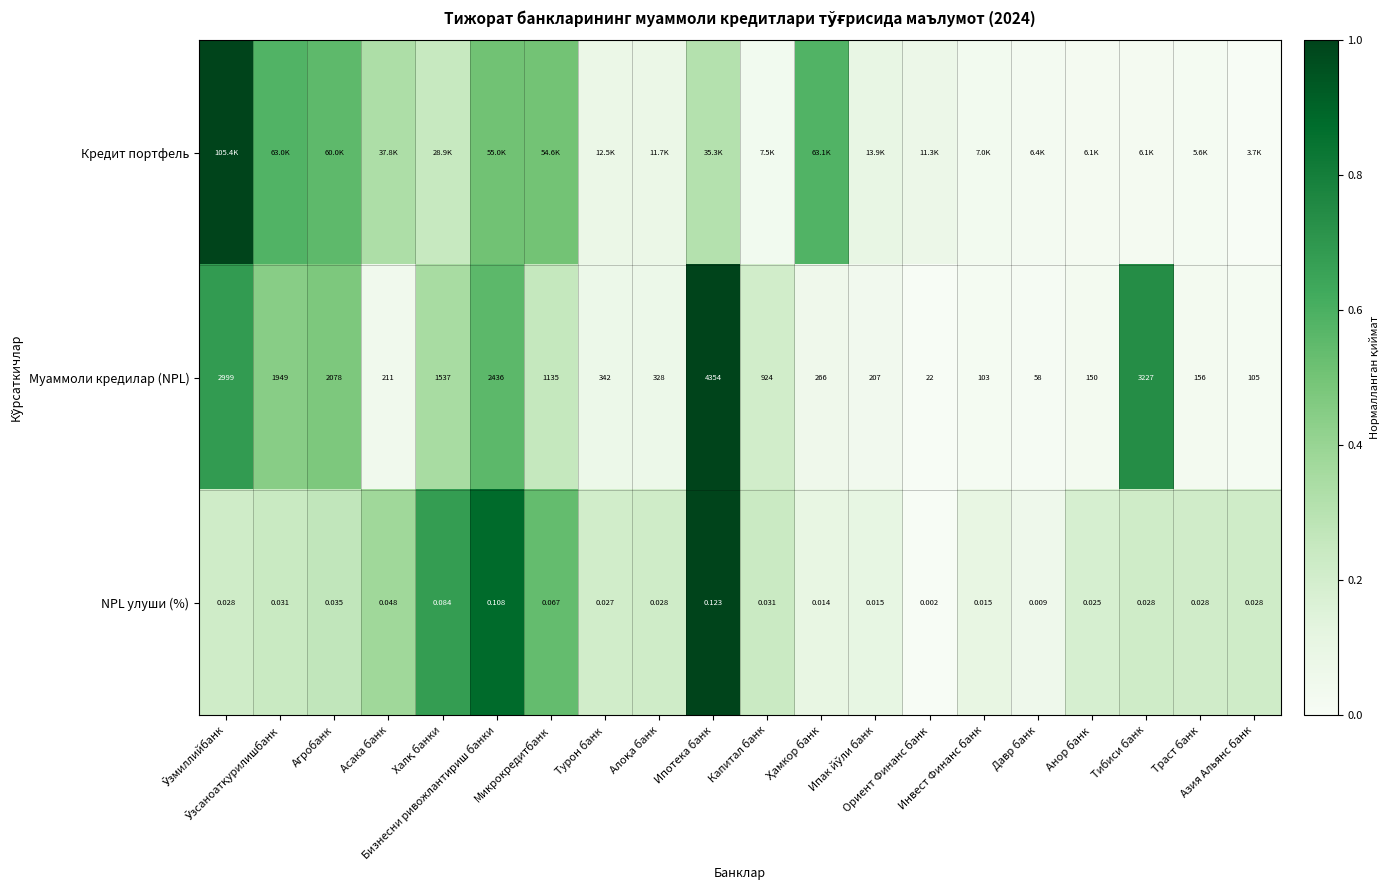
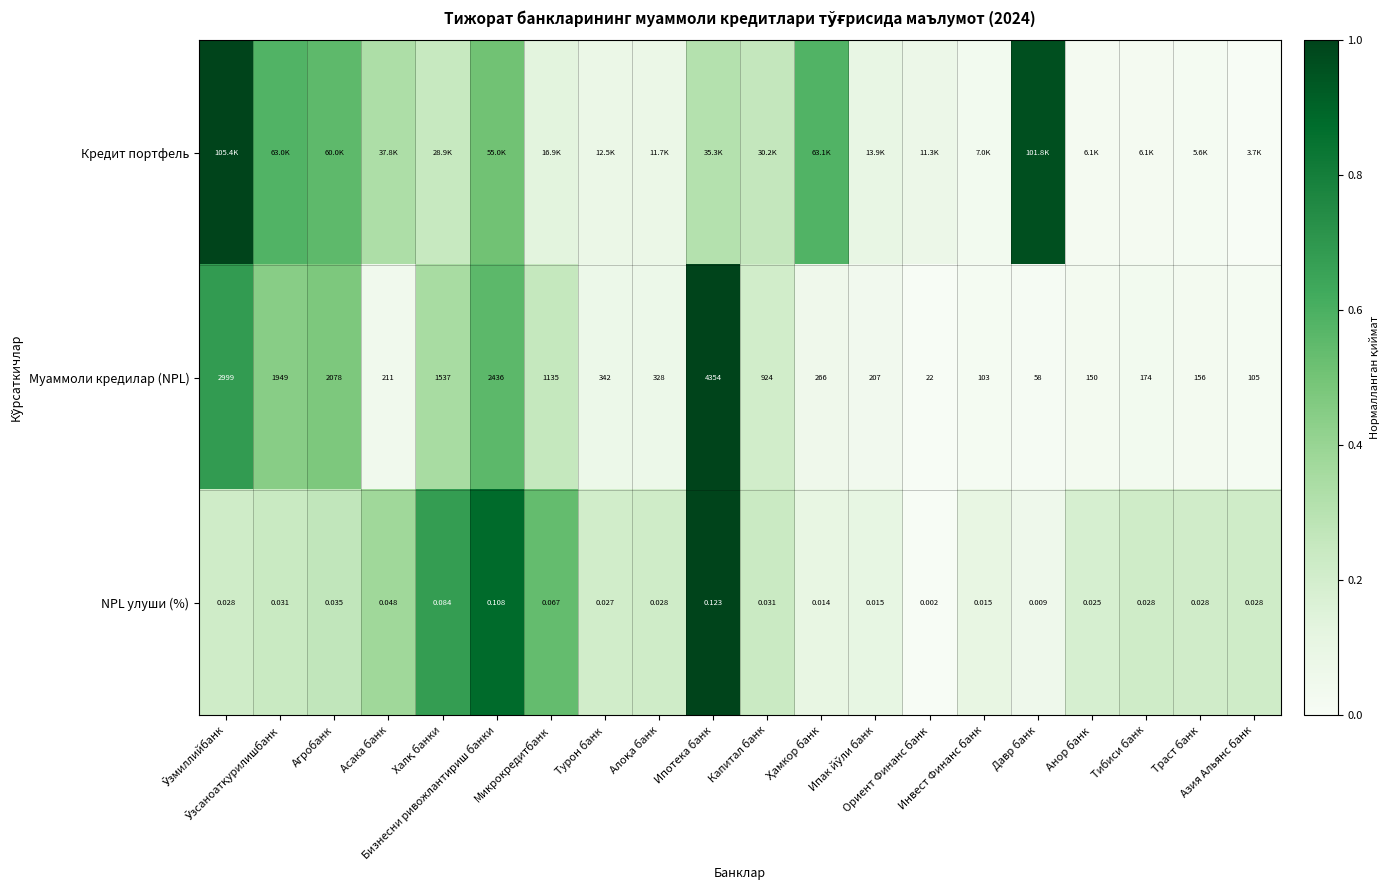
Кредит портфель, Микрокредитбанк: 54.6K -> 16.9K
Кредит портфель, Капитал банк: 7.5K -> 30.2K
Кредит портфель, Давр банк: 6.4K -> 101.8K
Муаммоли кредилар (NPL), Тибиси банк: 3227 -> 174
